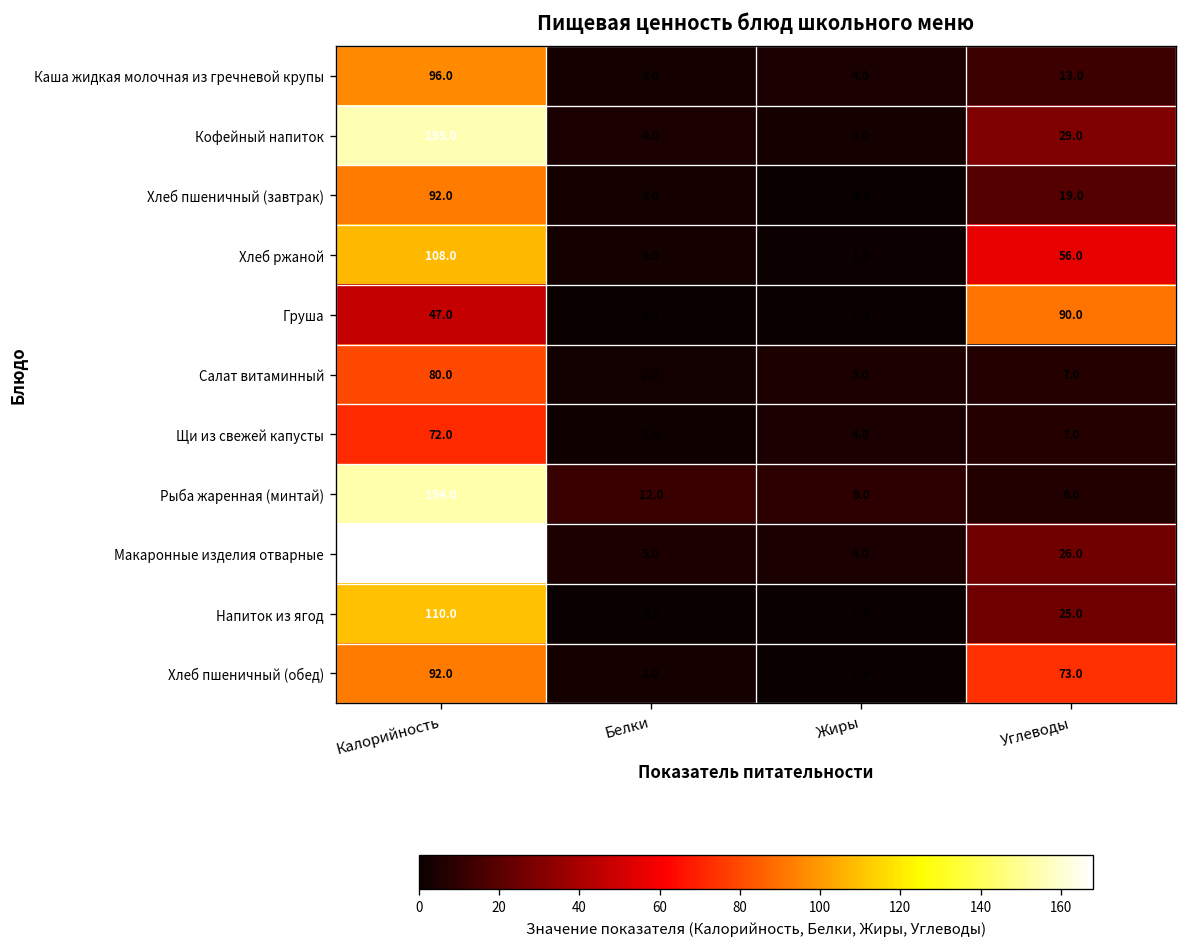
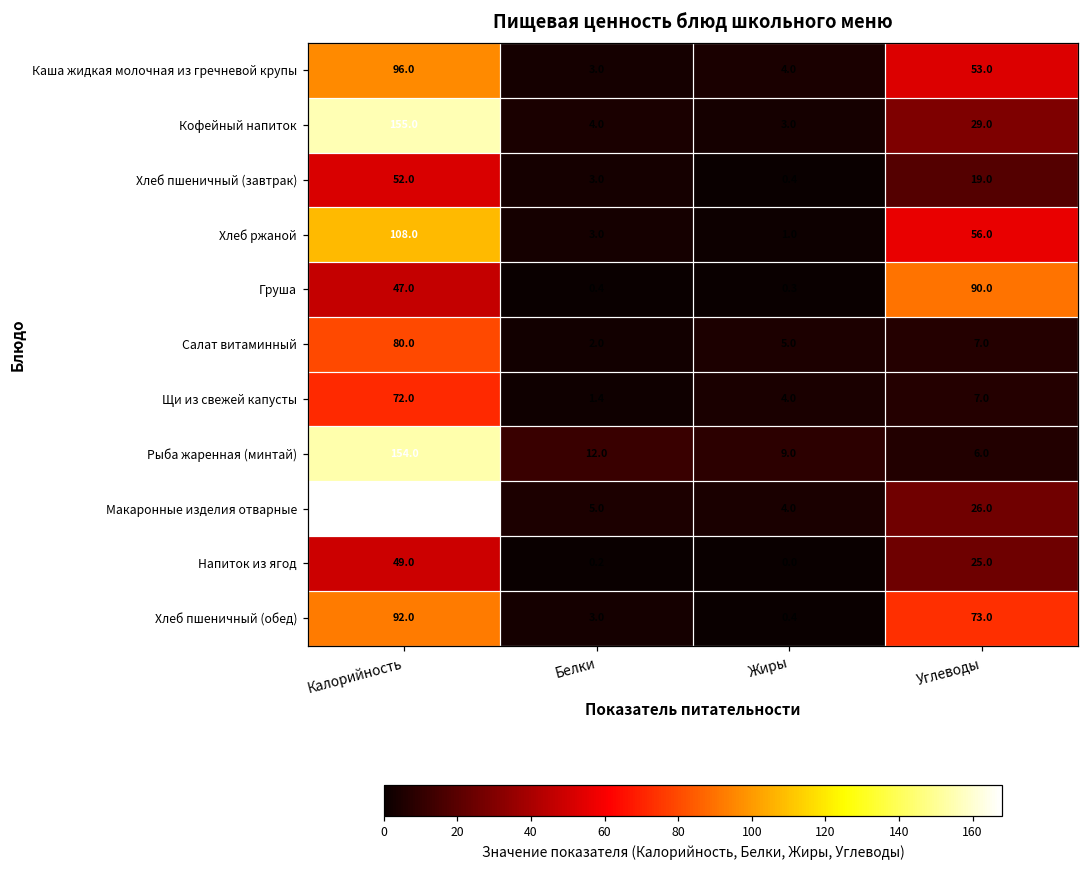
Каша жидкая молочная из гречневой крупы, Углеводы: 13.0 -> 53.0
Хлеб пшеничный (завтрак), Калорийность: 92.0 -> 52.0
Напиток из ягод, Калорийность: 110.0 -> 49.0
